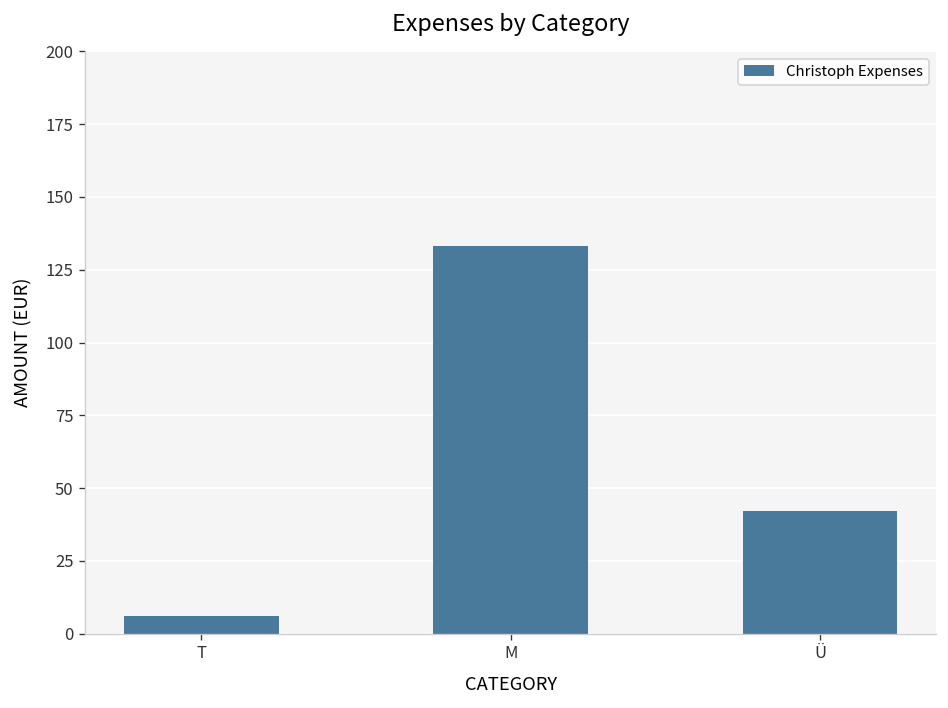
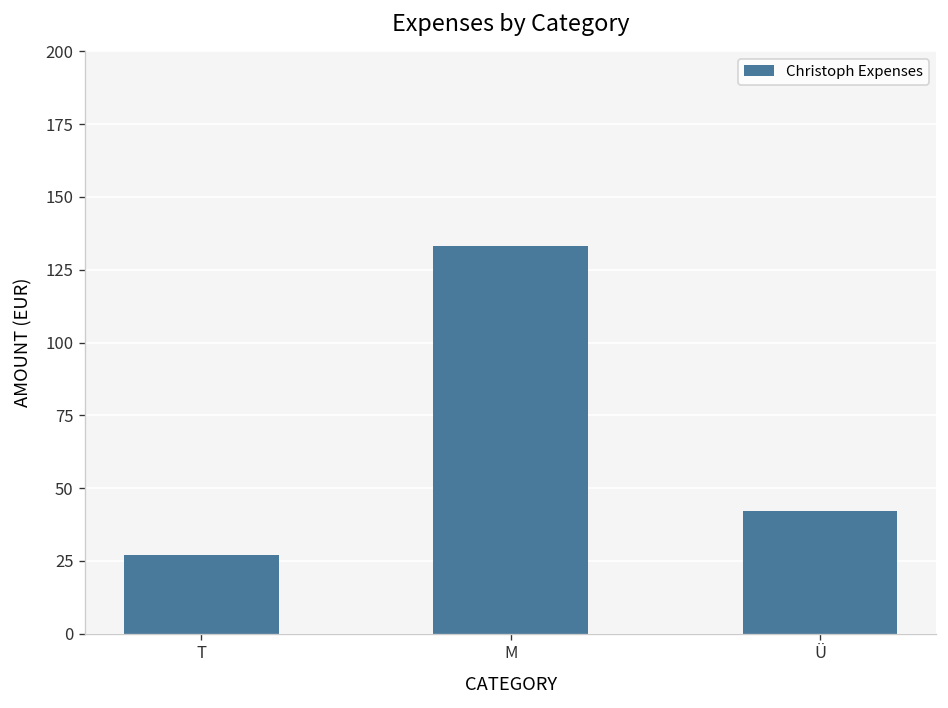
T: 6 -> 27
